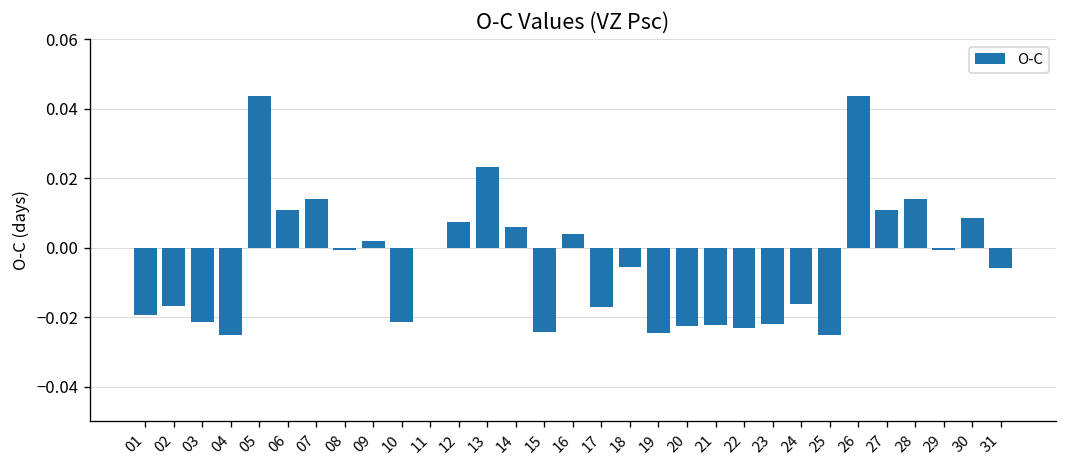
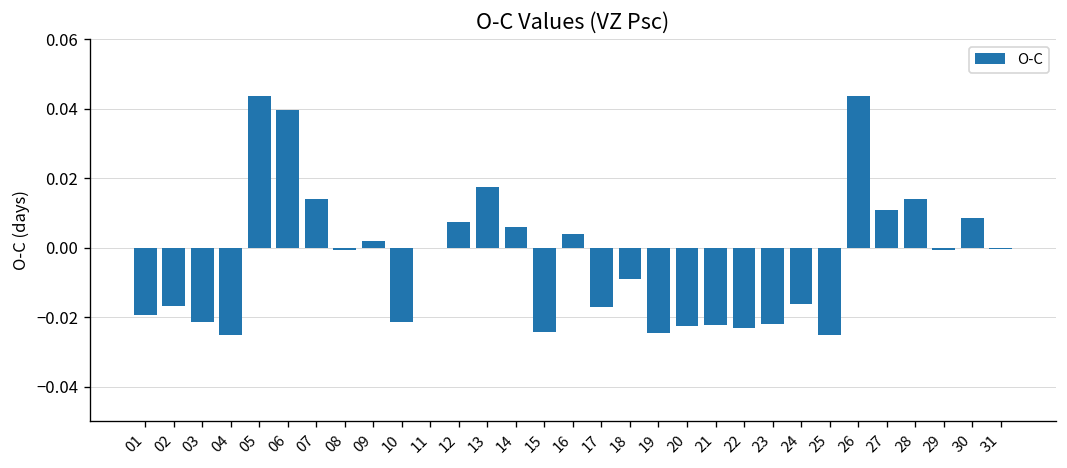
06: 0.011 -> 0.040
13: 0.023 -> 0.018
18: -0.006 -> -0.009
31: -0.006 -> 0.000
